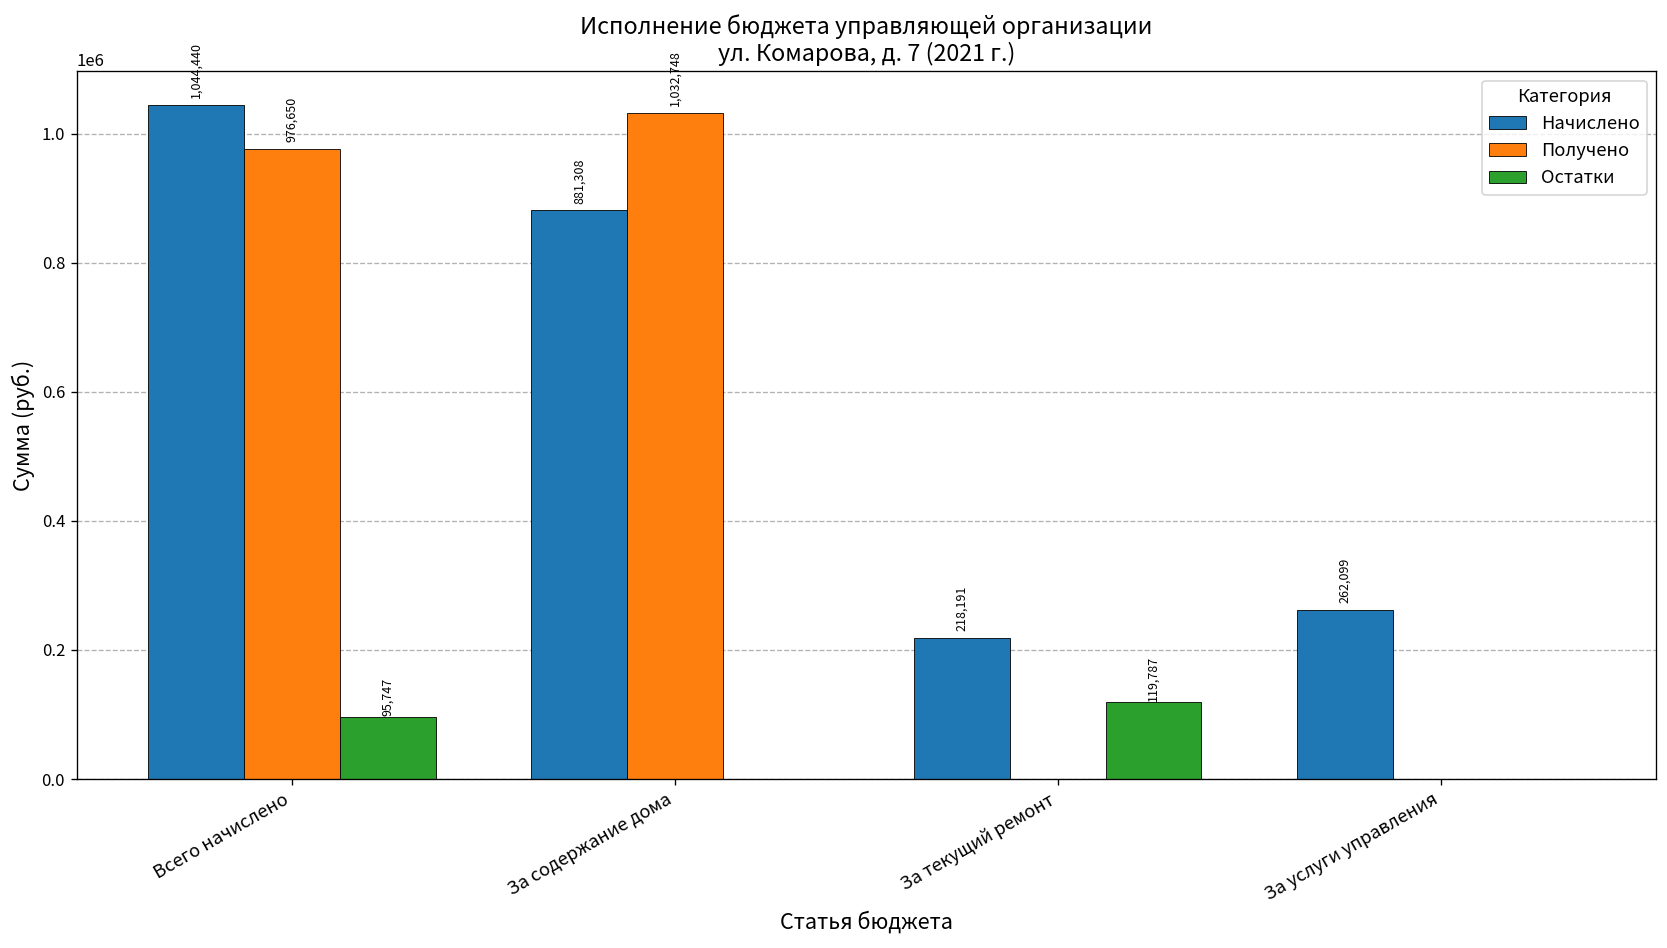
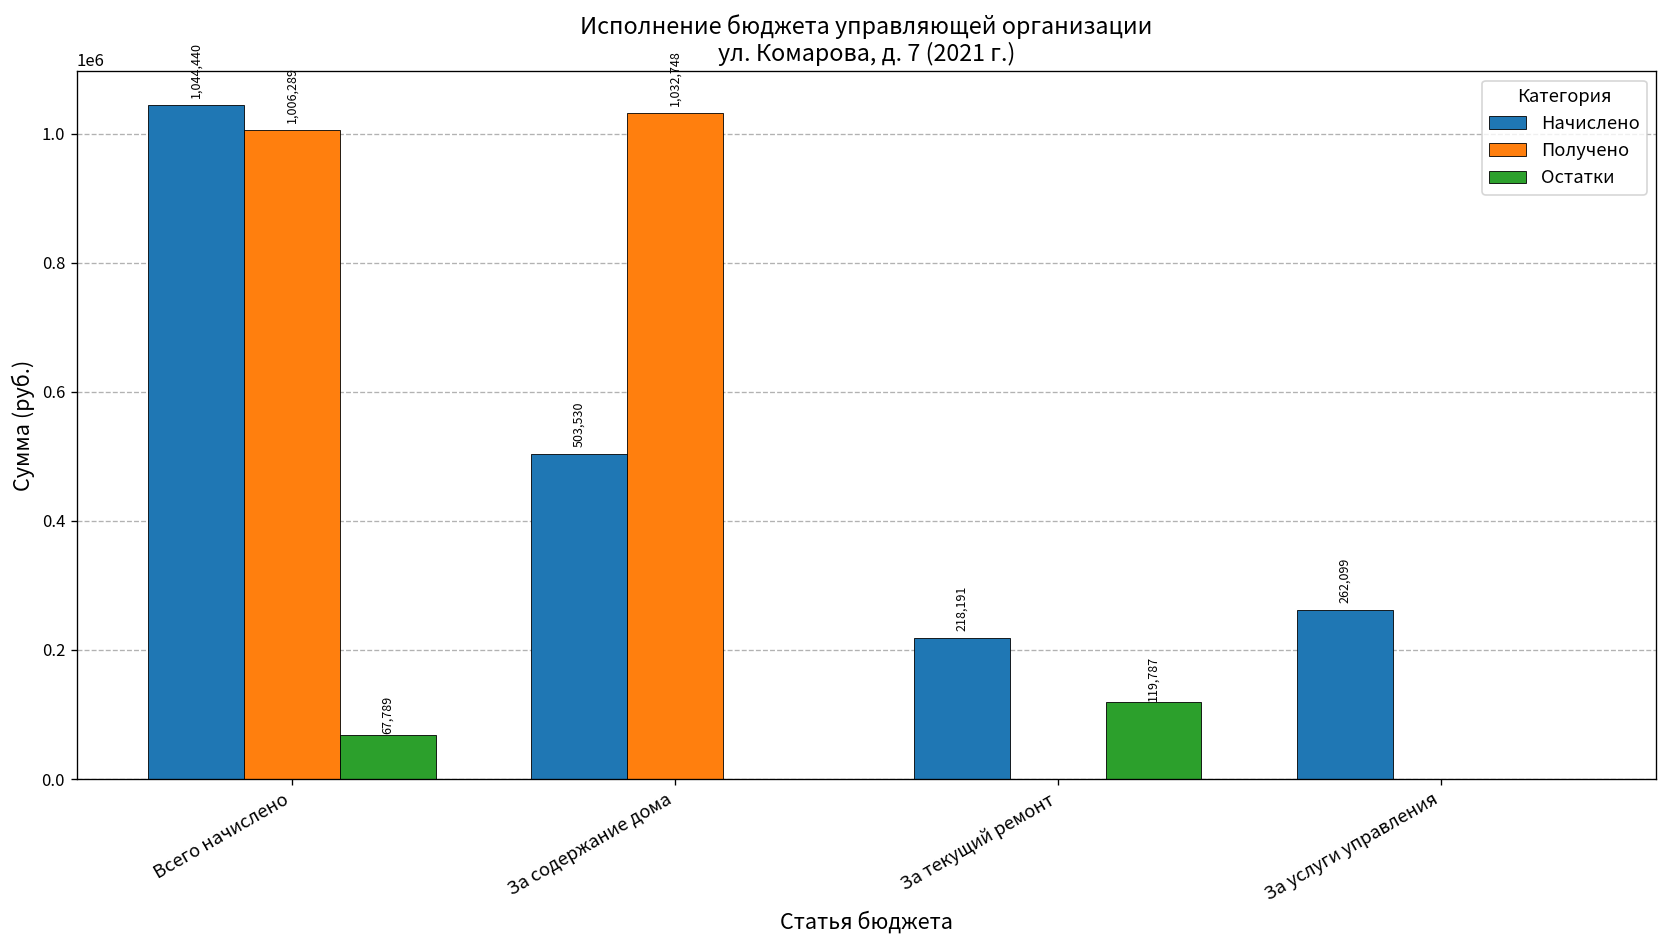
Получено, Всего начислено: 976,650 -> 1,006,289
Остатки, Всего начислено: 95,747 -> 67,789
Начислено, За содержание дома: 881,308 -> 503,530
